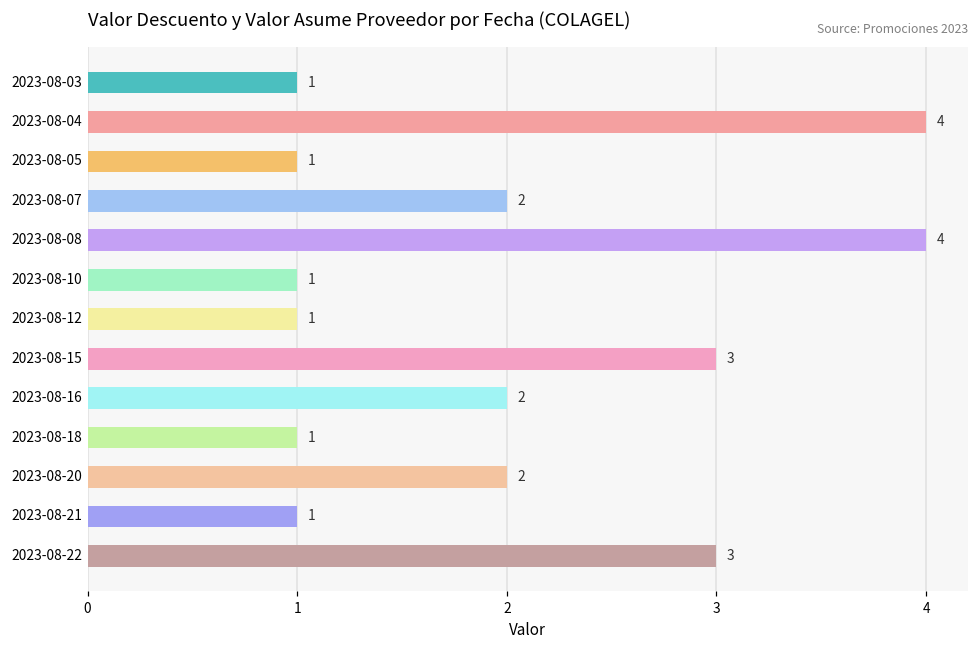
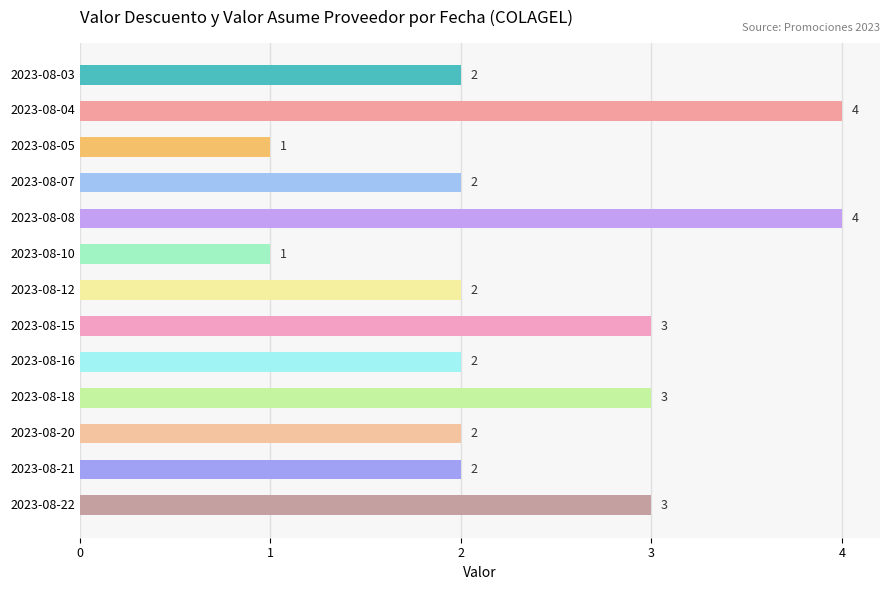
2023-08-03: 1 -> 2
2023-08-12: 1 -> 2
2023-08-18: 1 -> 3
2023-08-21: 1 -> 2
